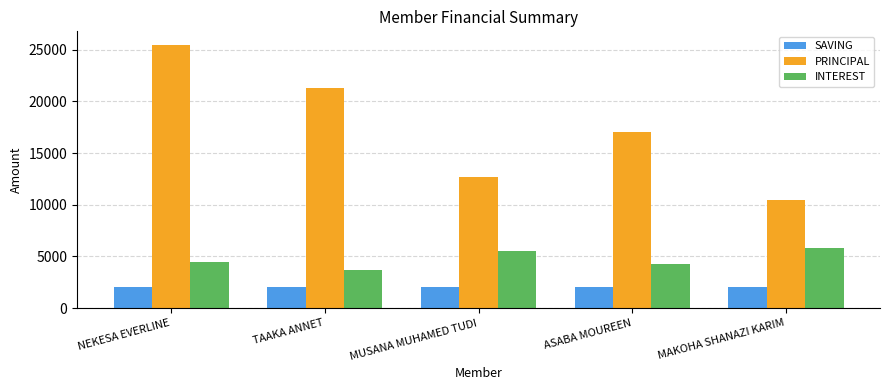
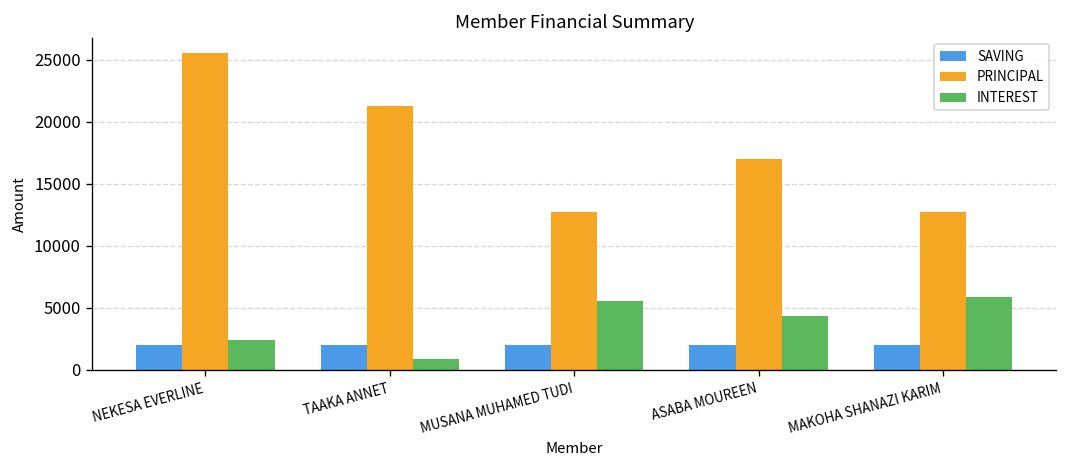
INTEREST, NEKESA EVERLINE: 4500 -> 2400
INTEREST, TAAKA ANNET: 3700 -> 800
PRINCIPAL, MAKOHA SHANAZI KARIM: 10500 -> 12700
